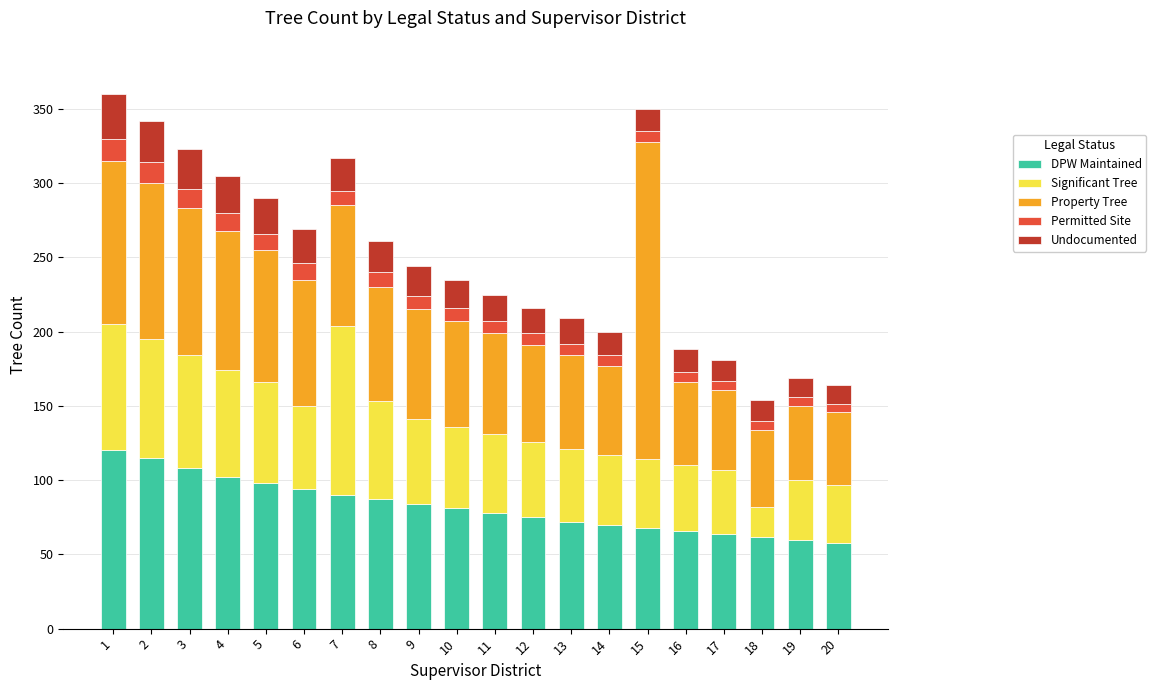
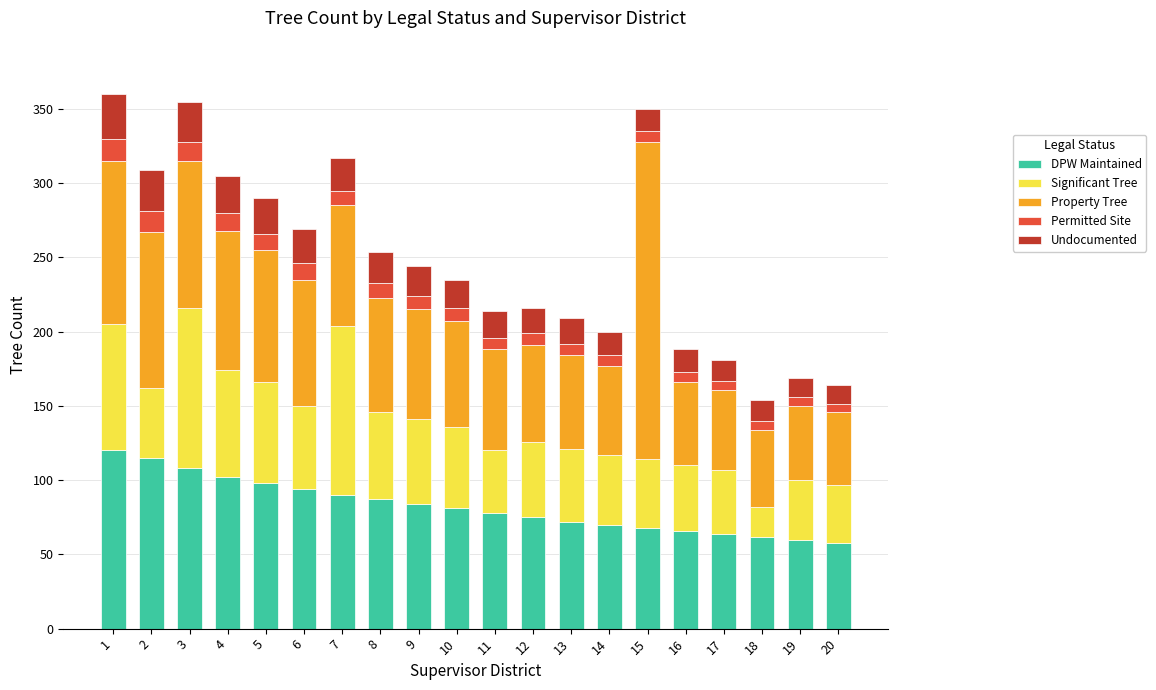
Significant Tree, 2: 80 -> 47
Significant Tree, 3: 76 -> 108
Significant Tree, 8: 66 -> 59
Significant Tree, 11: 53 -> 42
